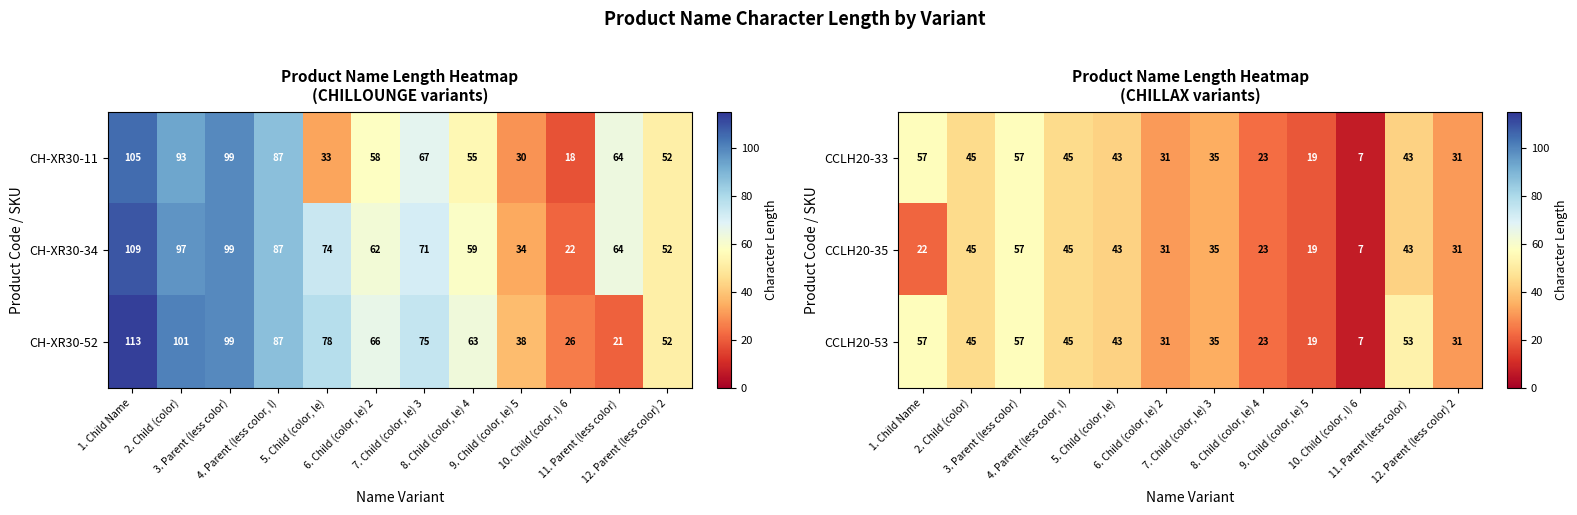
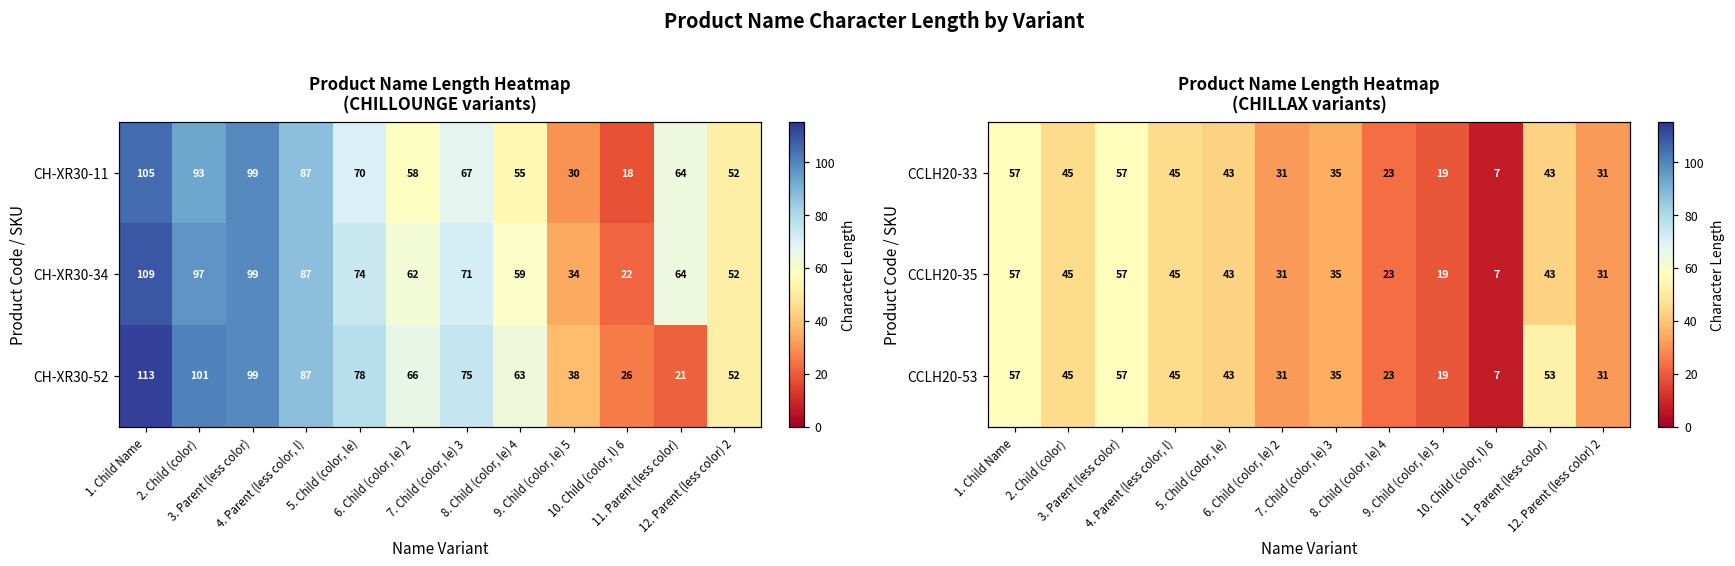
Product Name Length Heatmap (CHILLOUNGE variants), CH-XR30-11, 5. Child (color, le): 33 -> 70
Product Name Length Heatmap (CHILLAX variants), CCLH20-35, 1. Child Name: 22 -> 57
